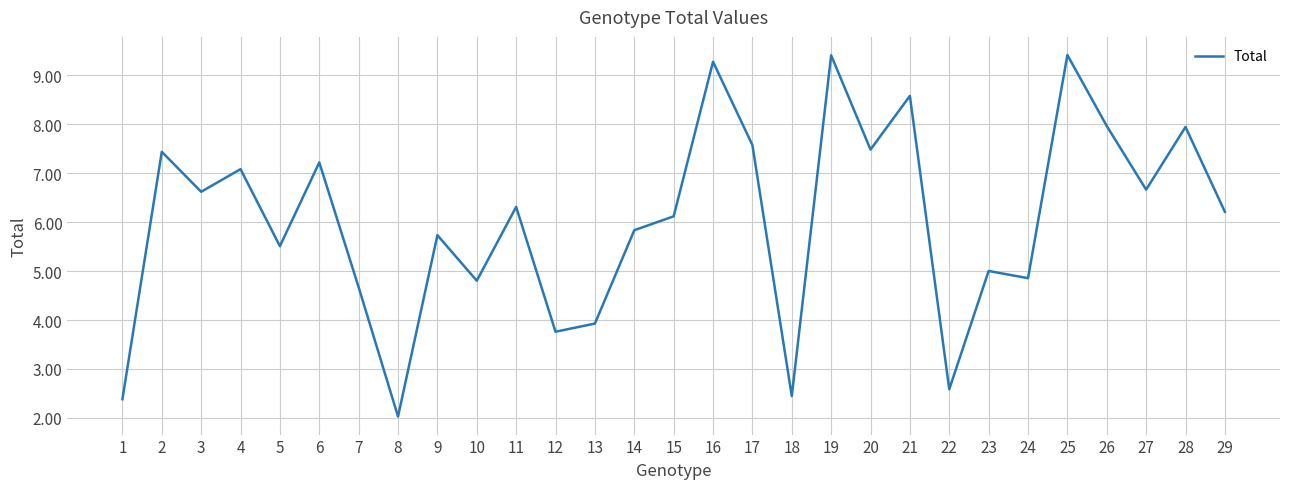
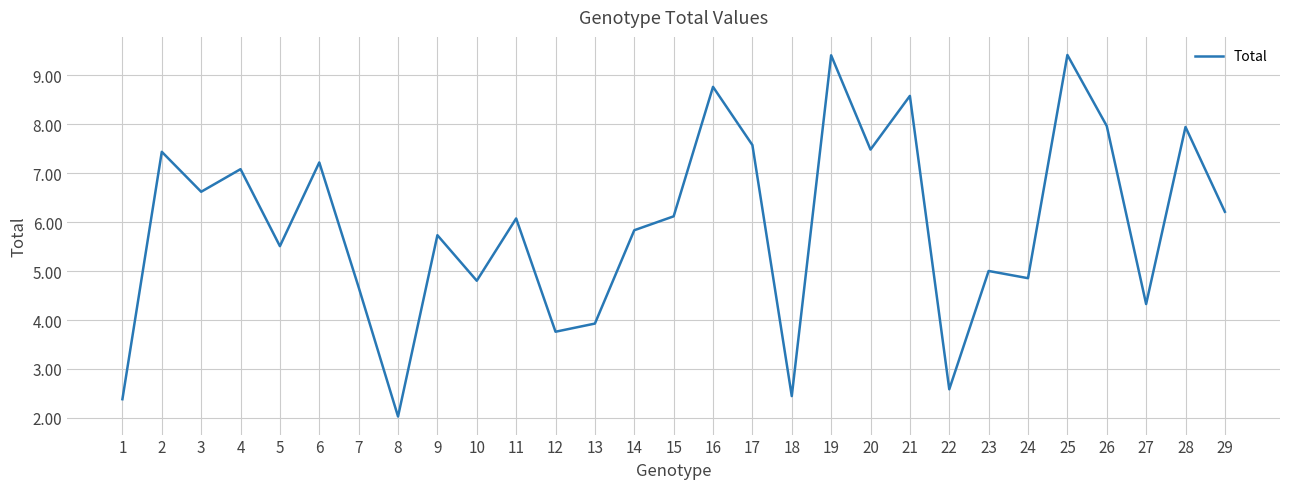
11: 6.3 -> 6.1
16: 9.3 -> 8.8
27: 6.7 -> 4.3
